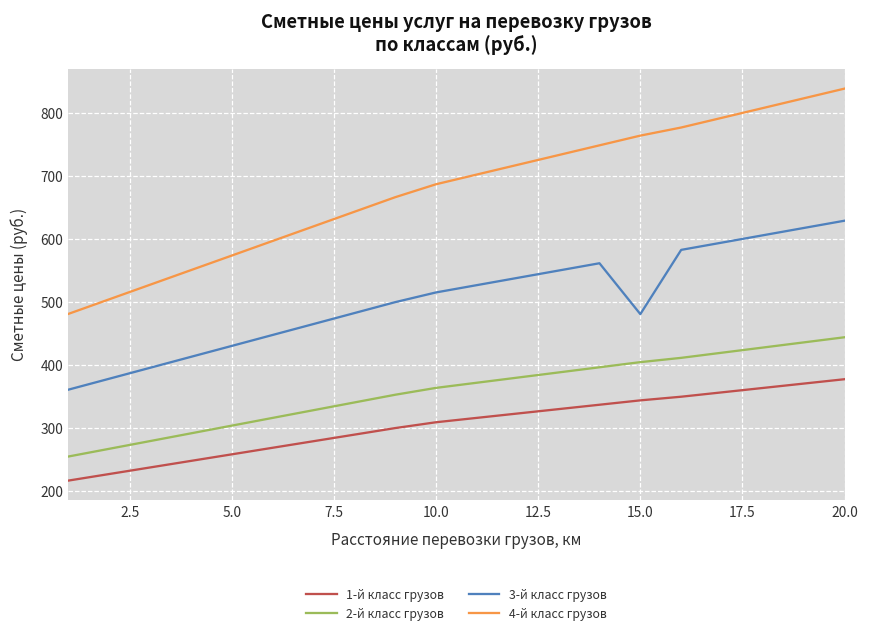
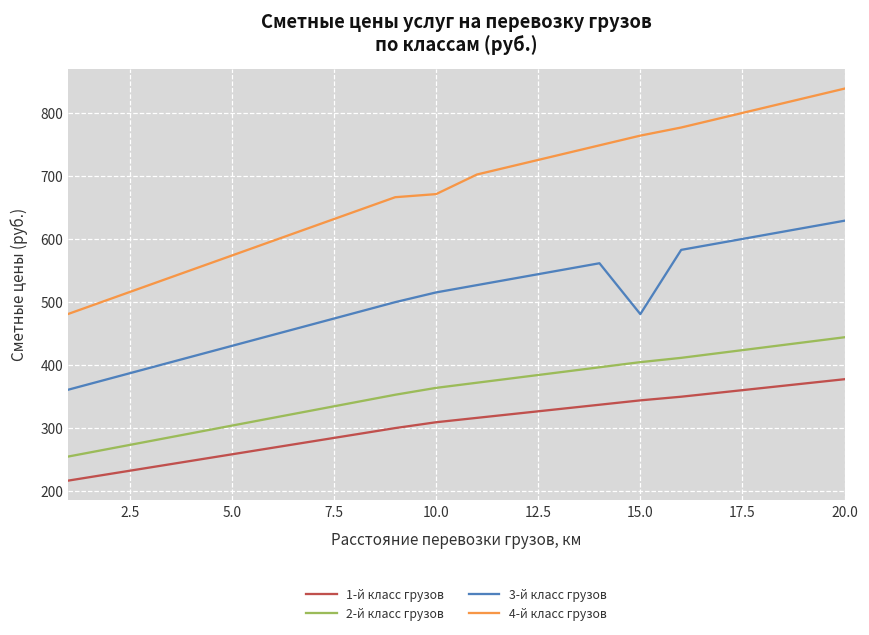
4-й класс грузов, 10.0: 690 -> 670
